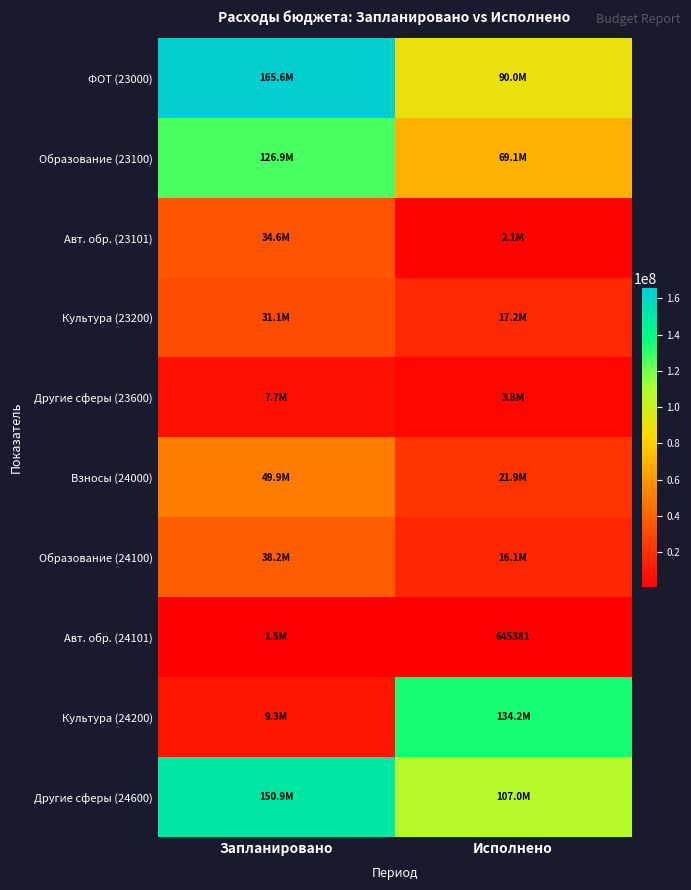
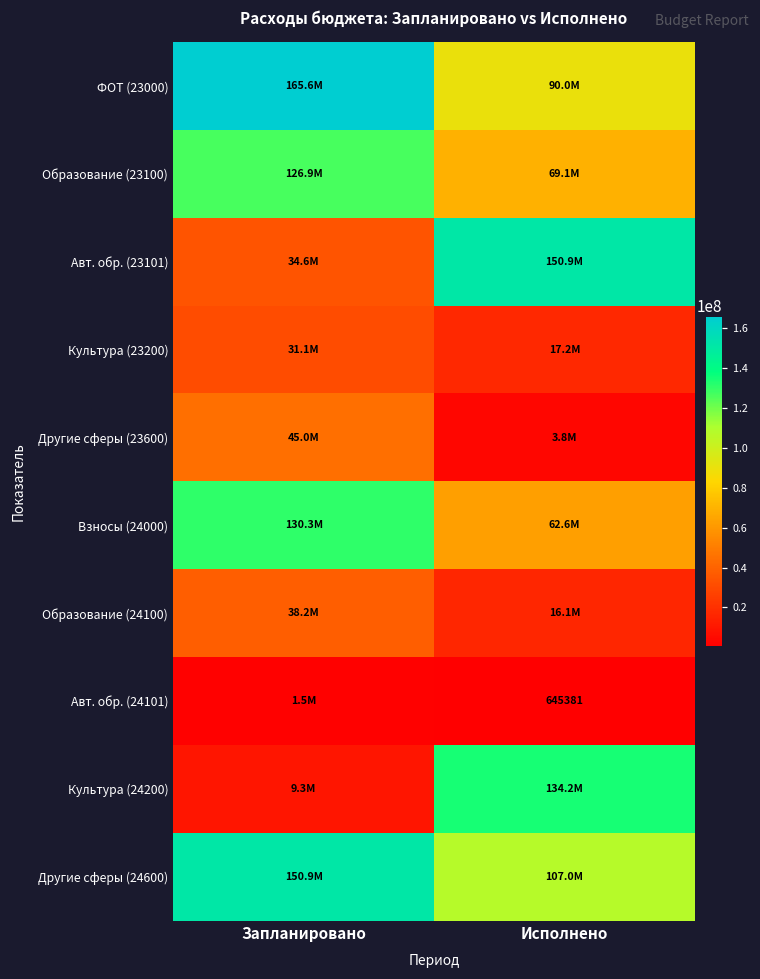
Авт. обр. (23101), Исполнено: 2.1M -> 150.9M
Другие сферы (23600), Запланировано: 7.7M -> 45.0M
Взносы (24000), Запланировано: 49.9M -> 130.3M
Взносы (24000), Исполнено: 21.9M -> 62.6M
